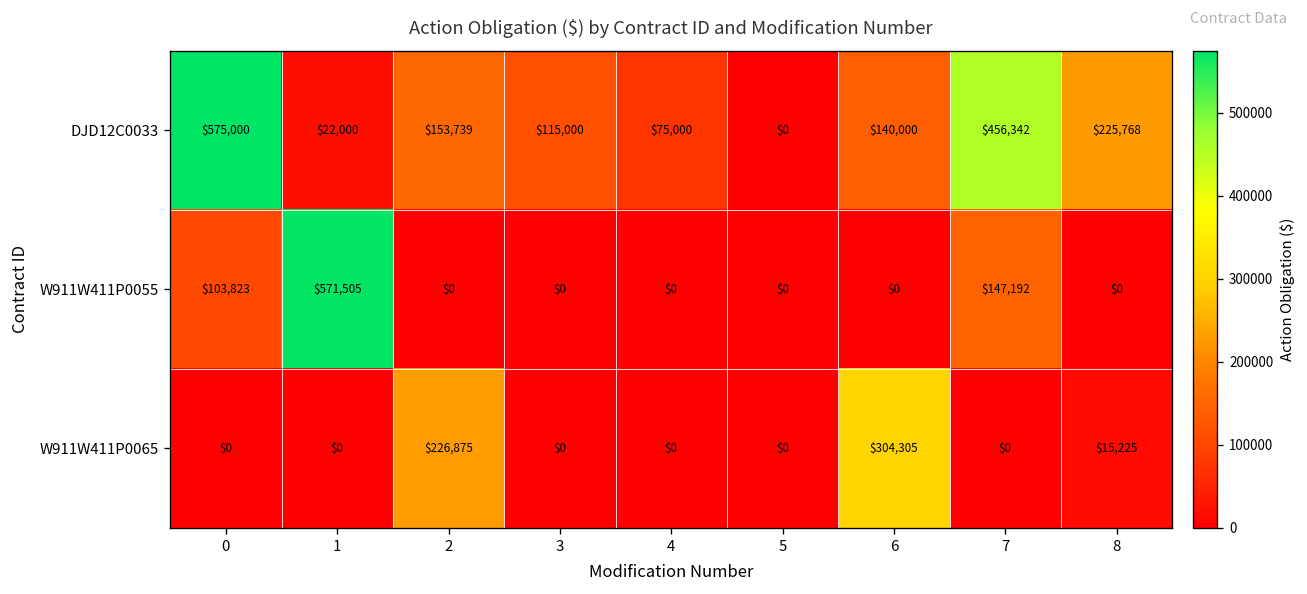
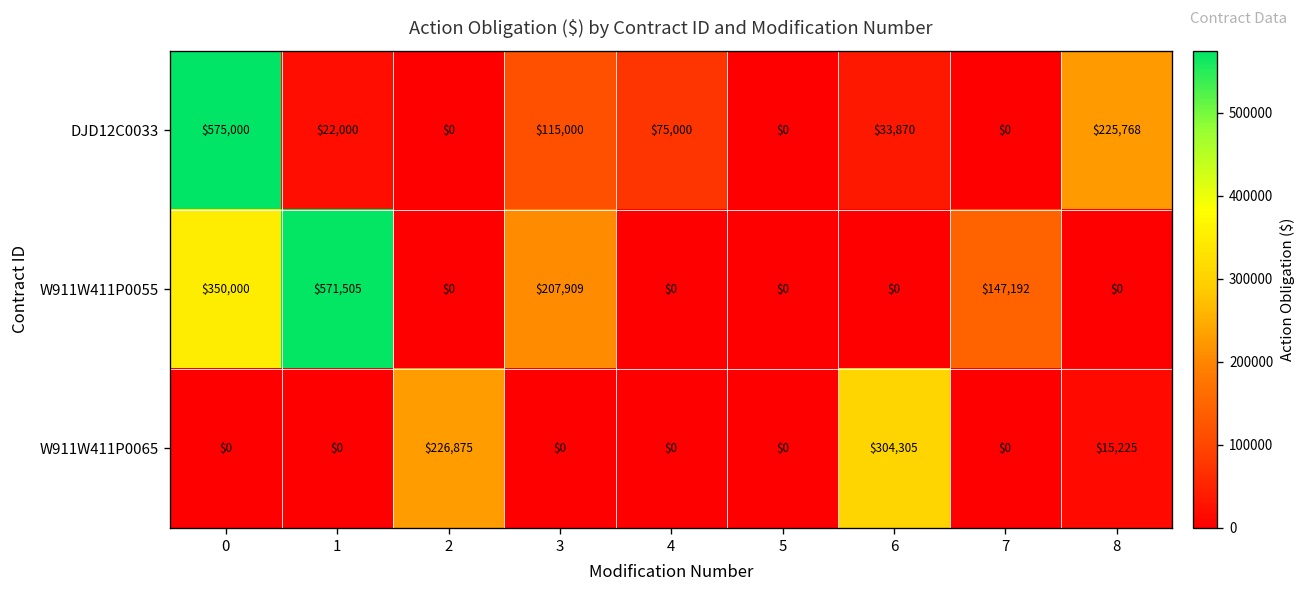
DJD12C0033, 2: $153,739 -> $0
DJD12C0033, 6: $140,000 -> $33,870
DJD12C0033, 7: $456,342 -> $0
W911W411P0055, 0: $103,823 -> $350,000
W911W411P0055, 3: $0 -> $207,909
